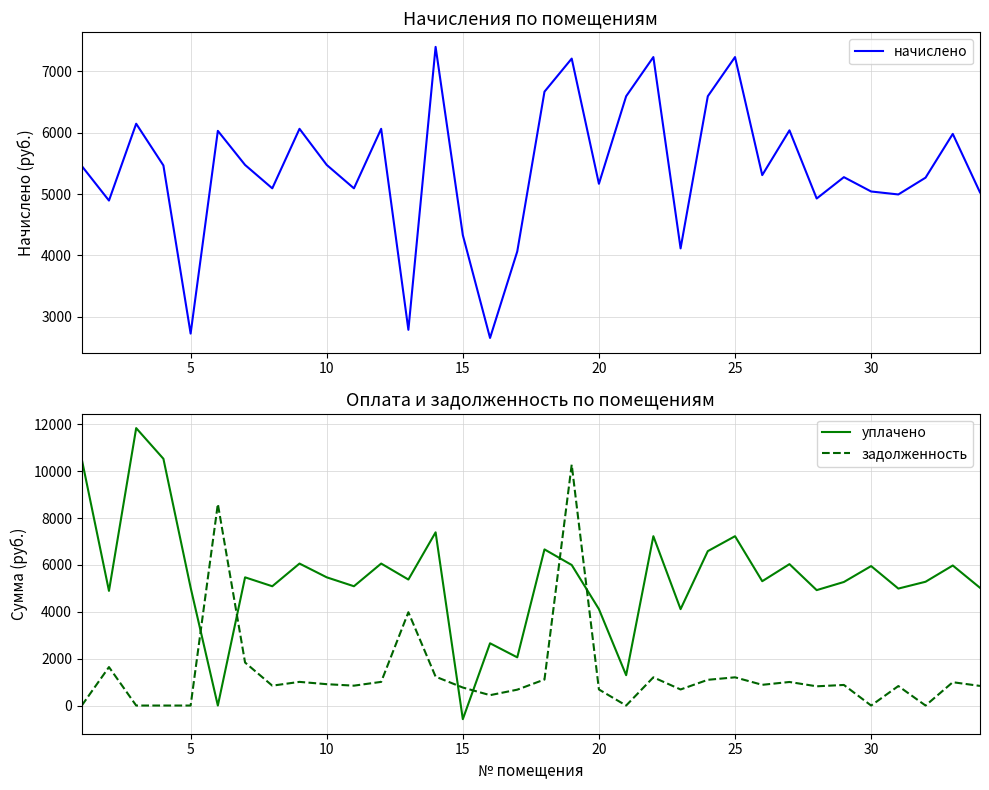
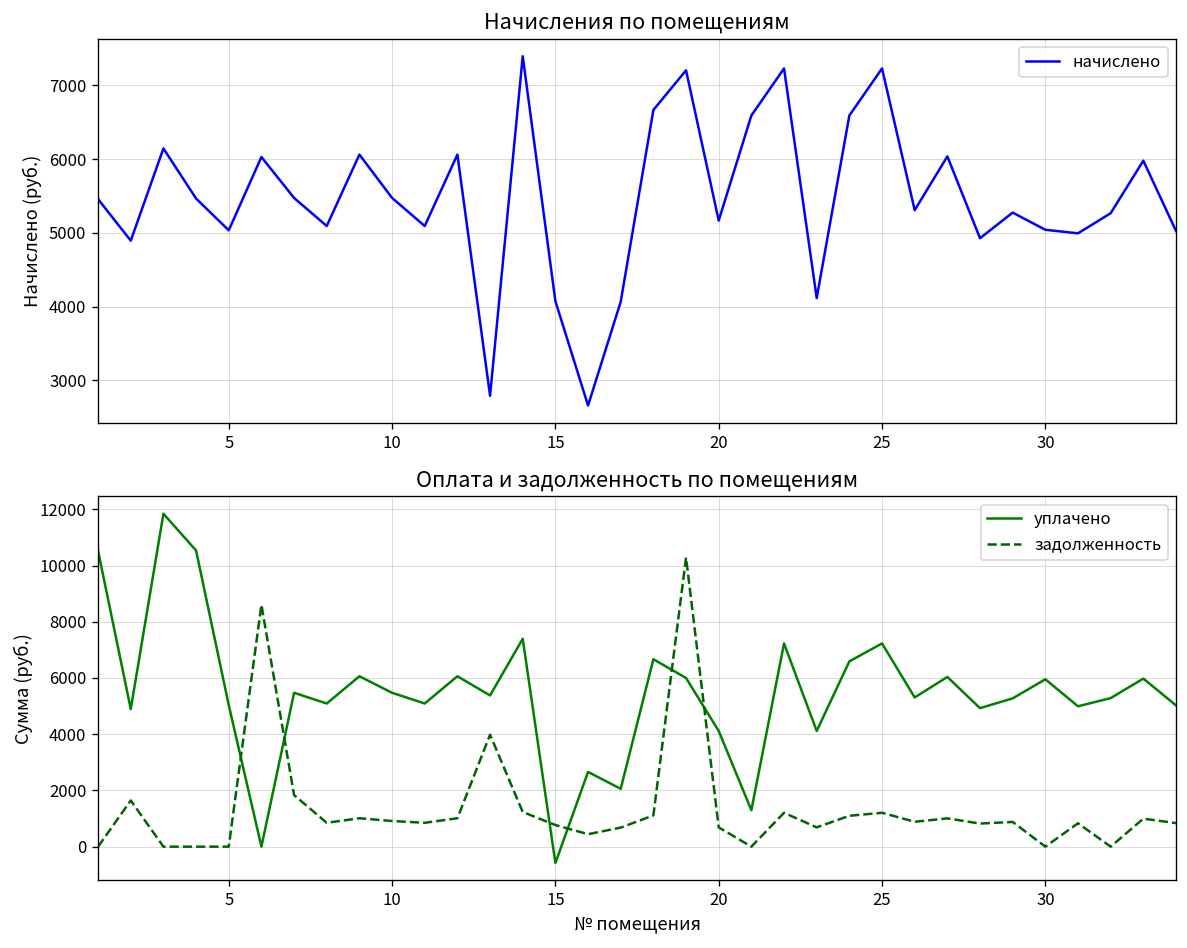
Начисления по помещениям, 5: 2700 -> 5000
Начисления по помещениям, 15: 4300 -> 4100
